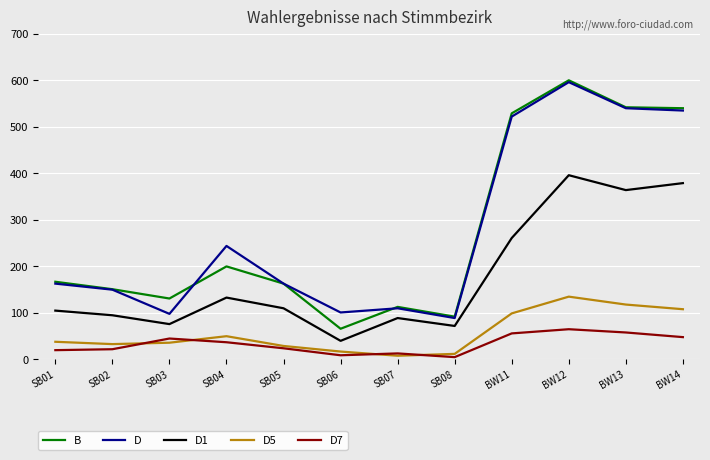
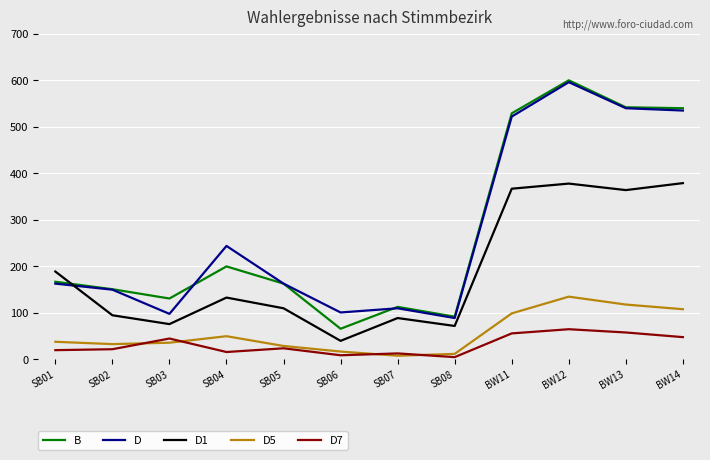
D1, SB01: 110 -> 190
D7, SB04: 40 -> 20
D1, BW11: 260 -> 370
D1, BW12: 400 -> 380
